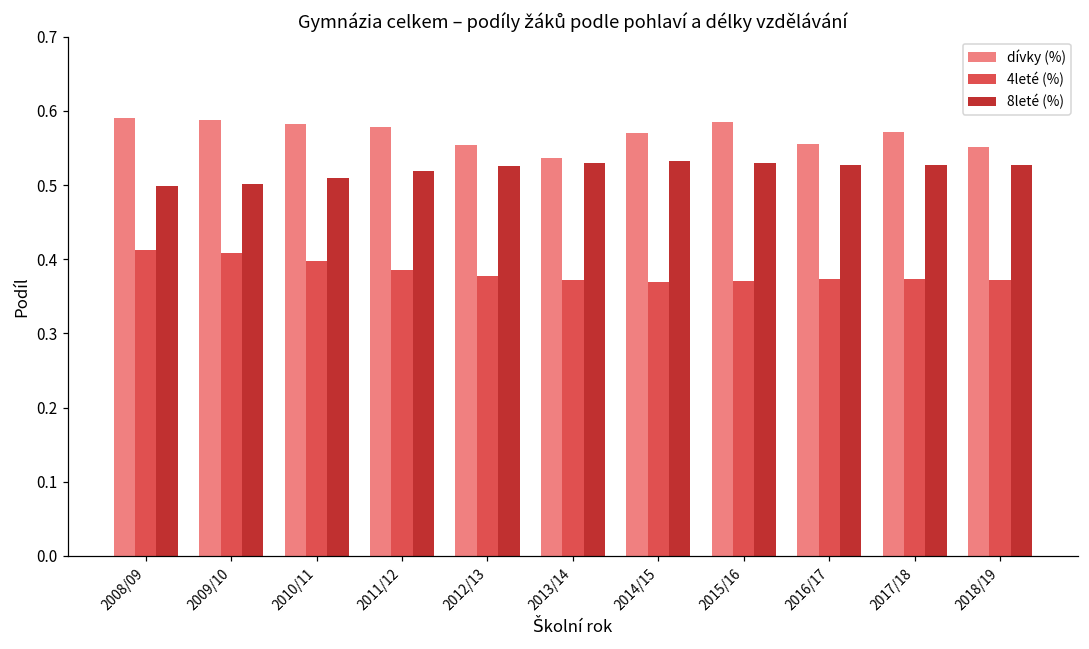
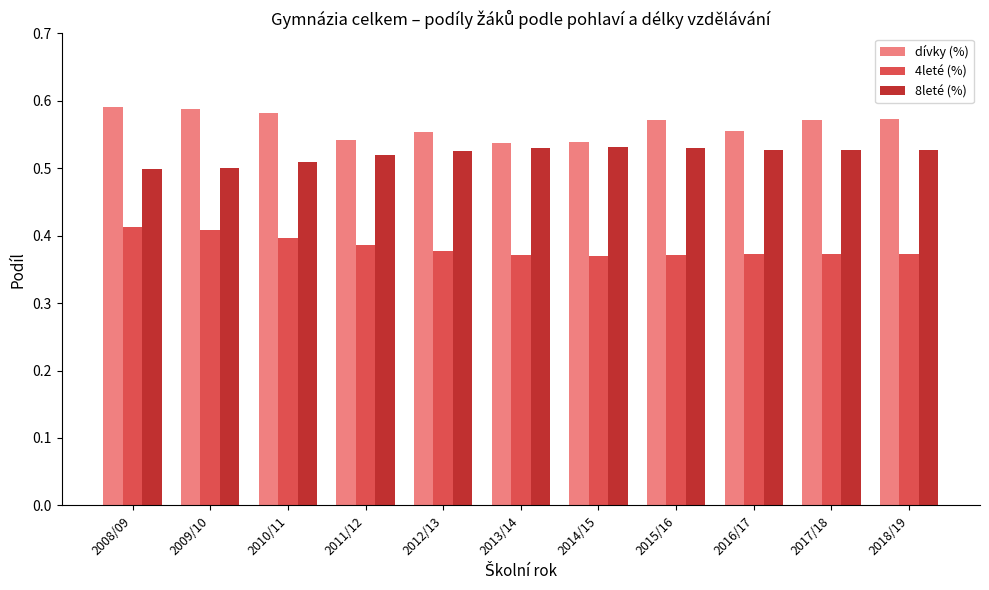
dívky (%), 2011/12: 0.58 -> 0.54
dívky (%), 2014/15: 0.57 -> 0.54
dívky (%), 2015/16: 0.58 -> 0.57
dívky (%), 2018/19: 0.55 -> 0.57
